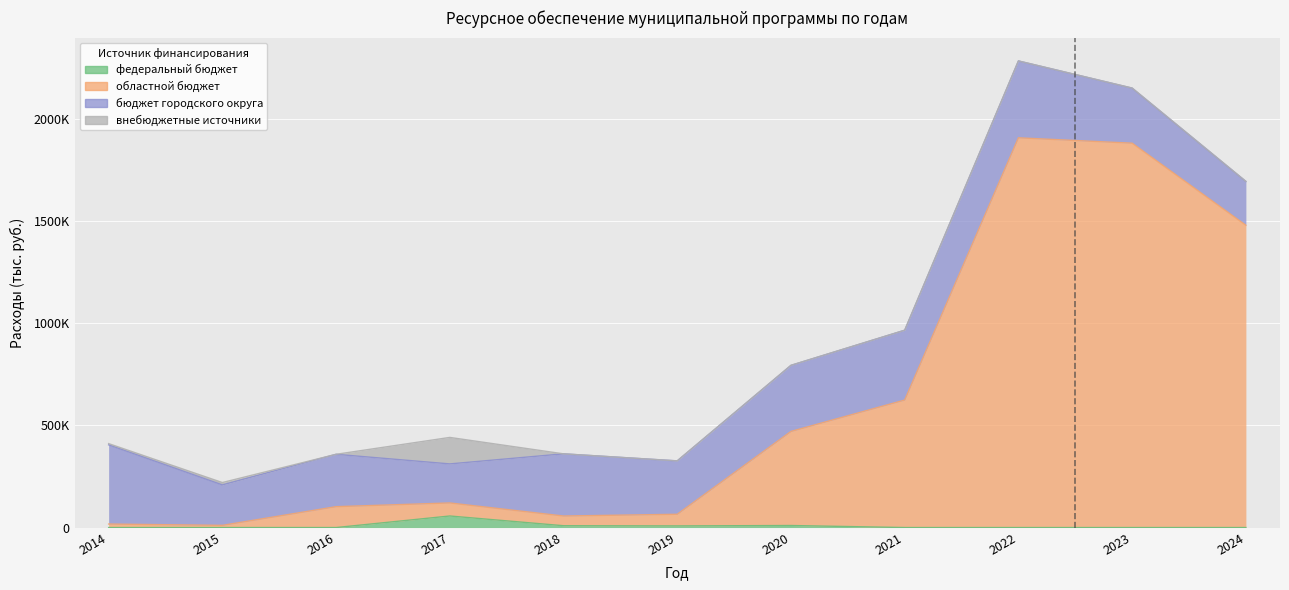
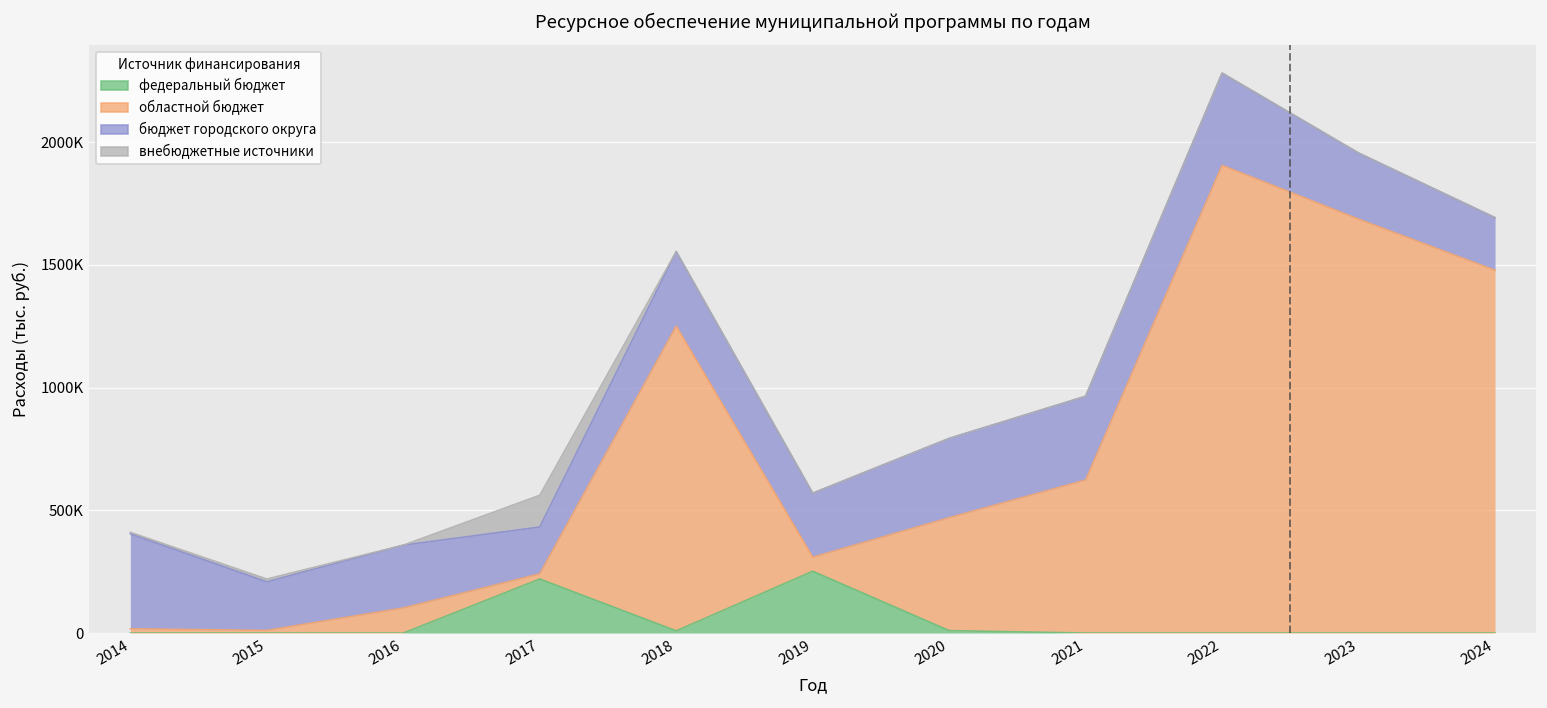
федеральный бюджет, 2017: 60000 -> 220000
областной бюджет, 2017: 60000 -> 20000
областной бюджет, 2018: 50000 -> 1240000
федеральный бюджет, 2019: 10000 -> 250000
областной бюджет, 2023: 1880000 -> 1690000
